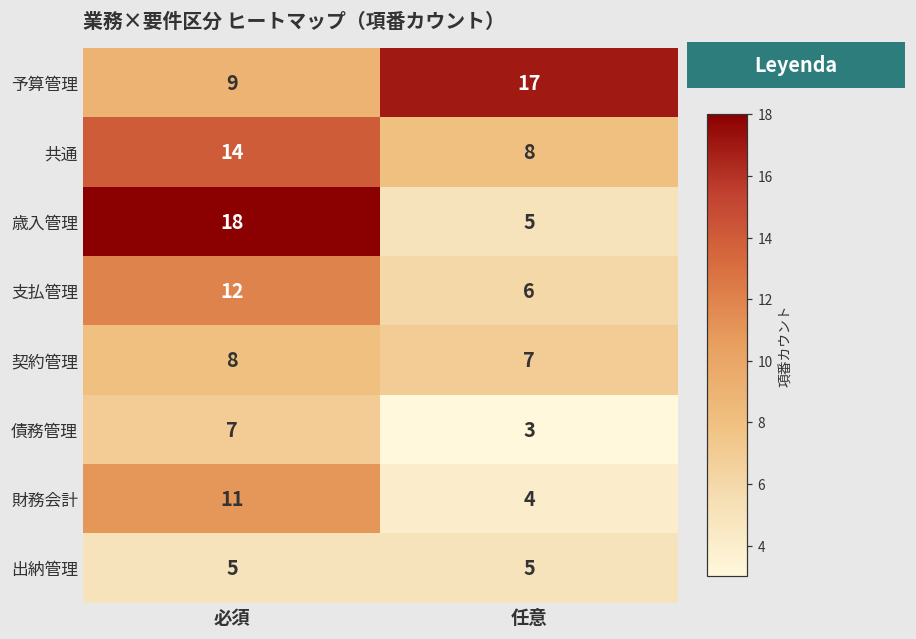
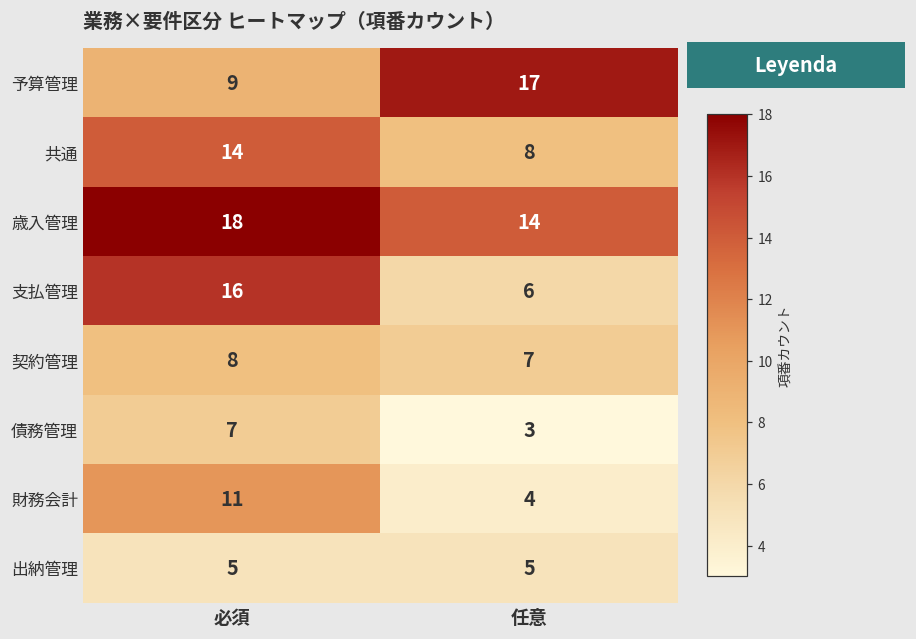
歳入管理, 任意: 5 -> 14
支払管理, 必須: 12 -> 16
